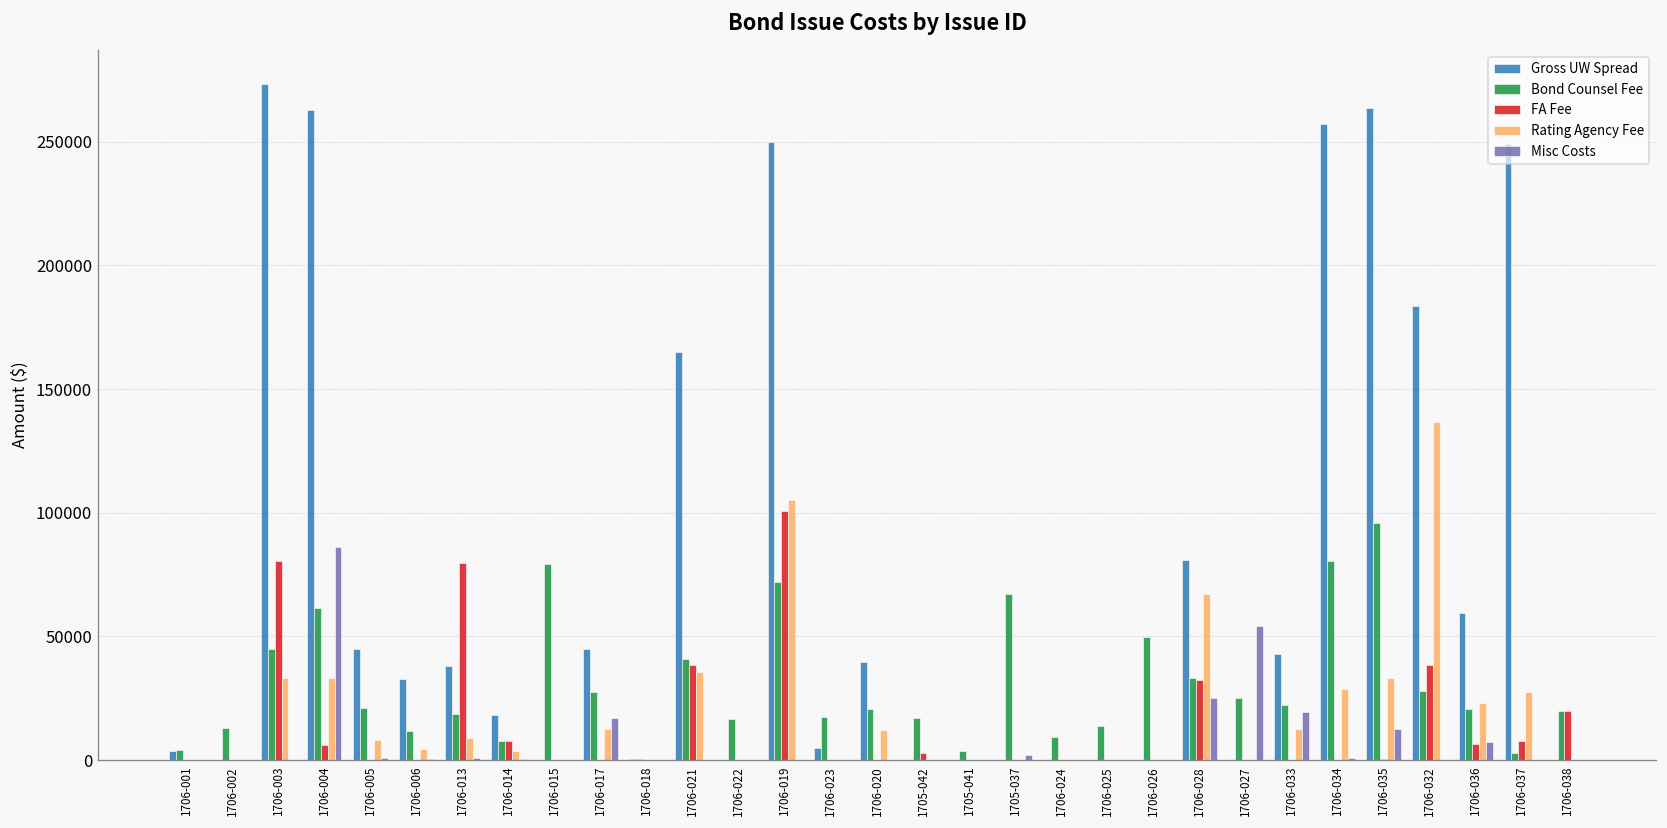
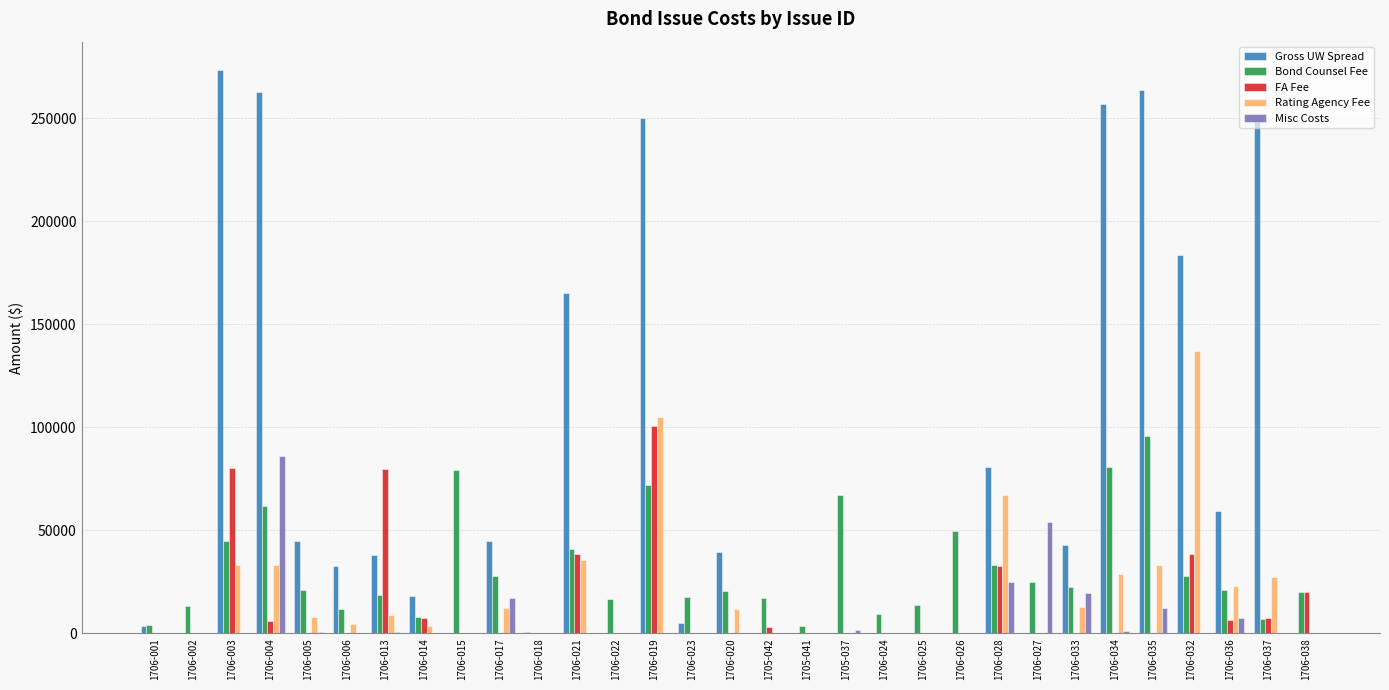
Bond Counsel Fee, 1706-037: 3000 -> 7000
